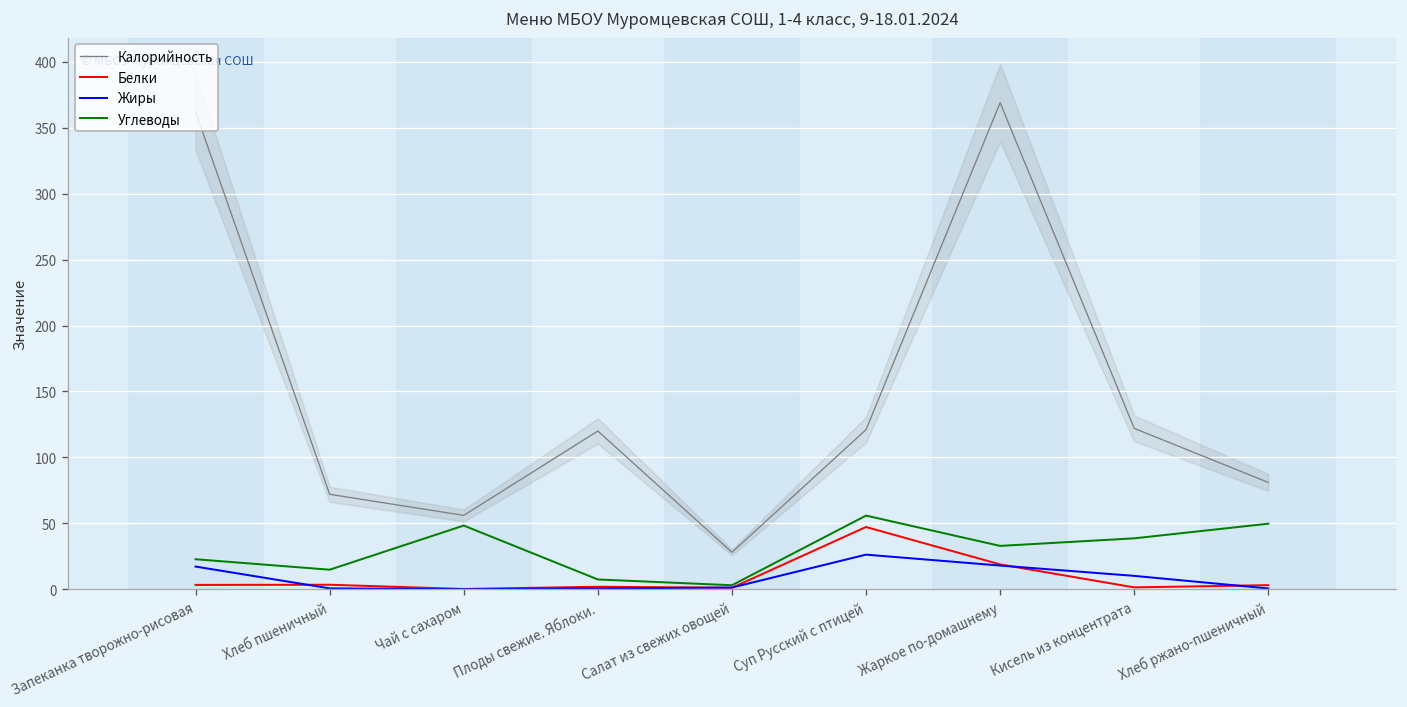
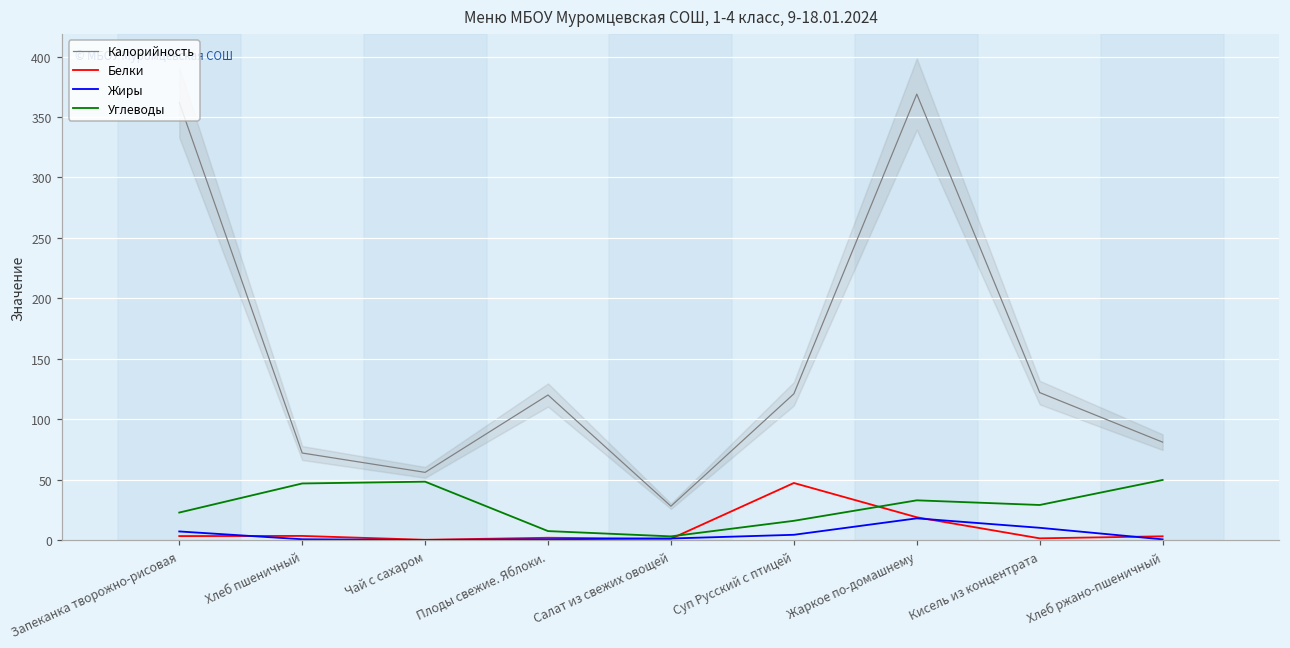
Жиры, Запеканка творожно-рисовая: 17 -> 7
Углеводы, Хлеб пшеничный: 15 -> 47
Жиры, Суп Русский с птицей: 26 -> 4
Углеводы, Суп Русский с птицей: 56 -> 16
Углеводы, Кисель из концентрата: 39 -> 29
